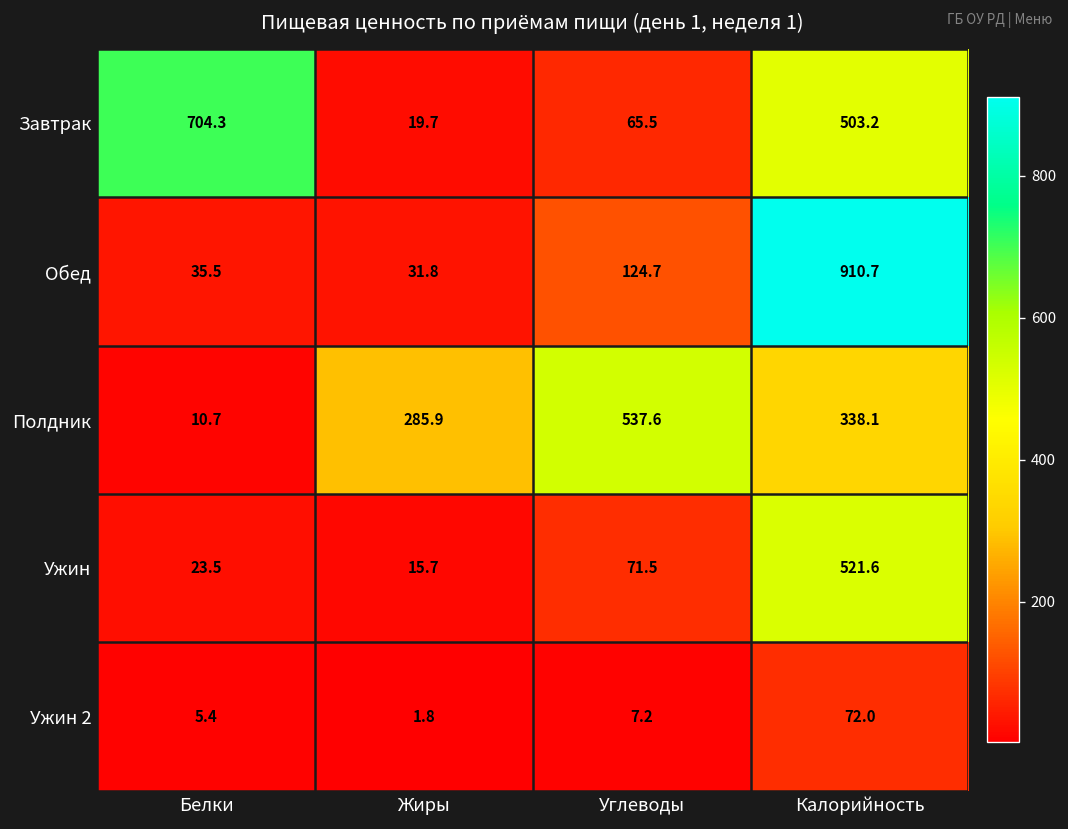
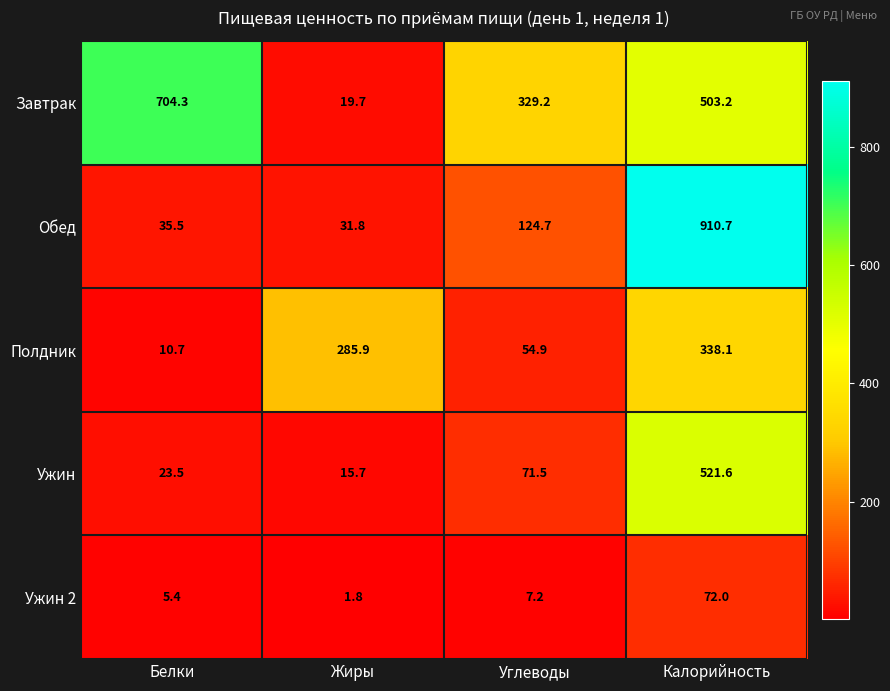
Завтрак, Углеводы: 65.5 -> 329.2
Полдник, Углеводы: 537.6 -> 54.9
